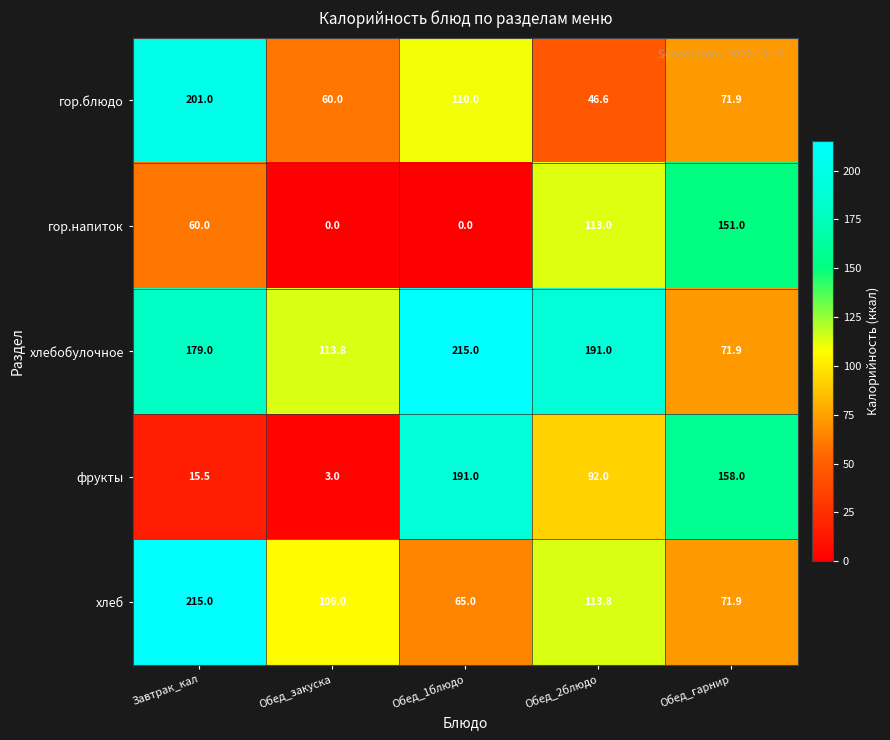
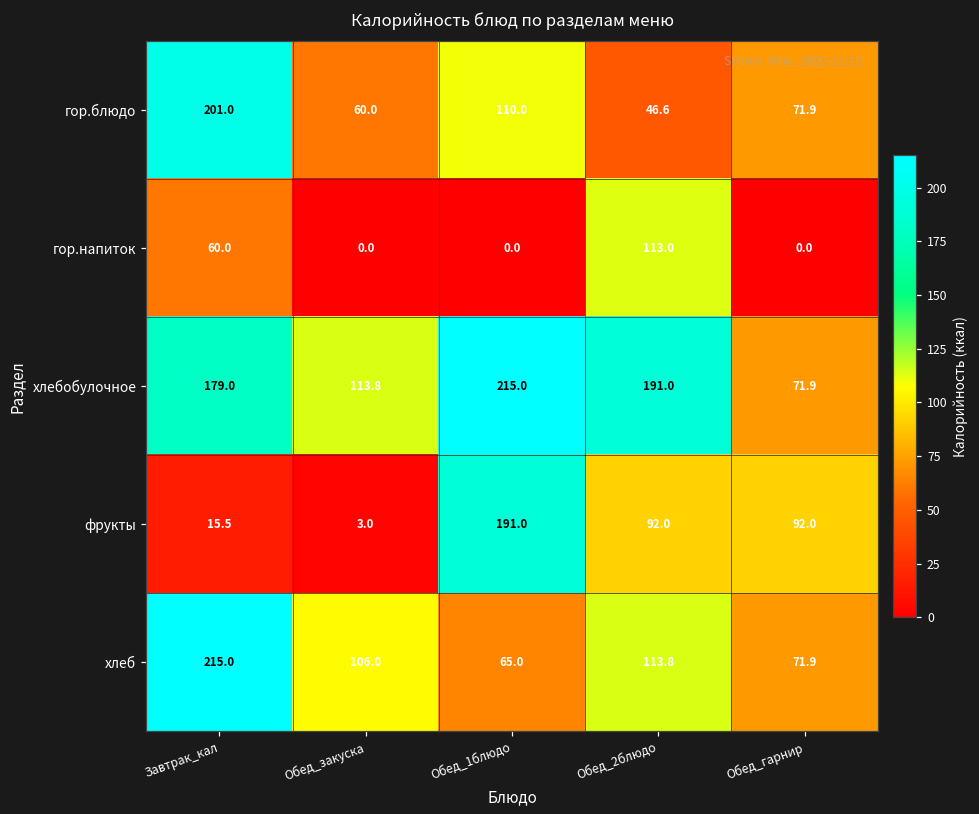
гор.напиток, Обед_гарнир: 151.0 -> 0.0
фрукты, Обед_гарнир: 158.0 -> 92.0
